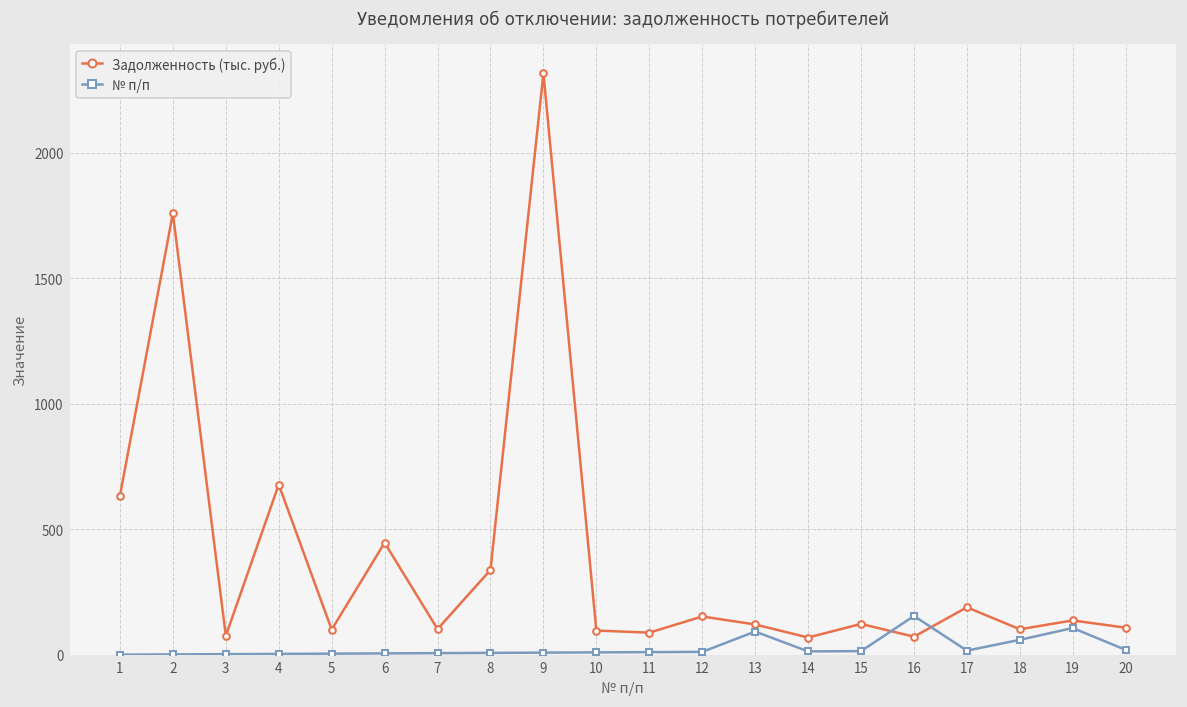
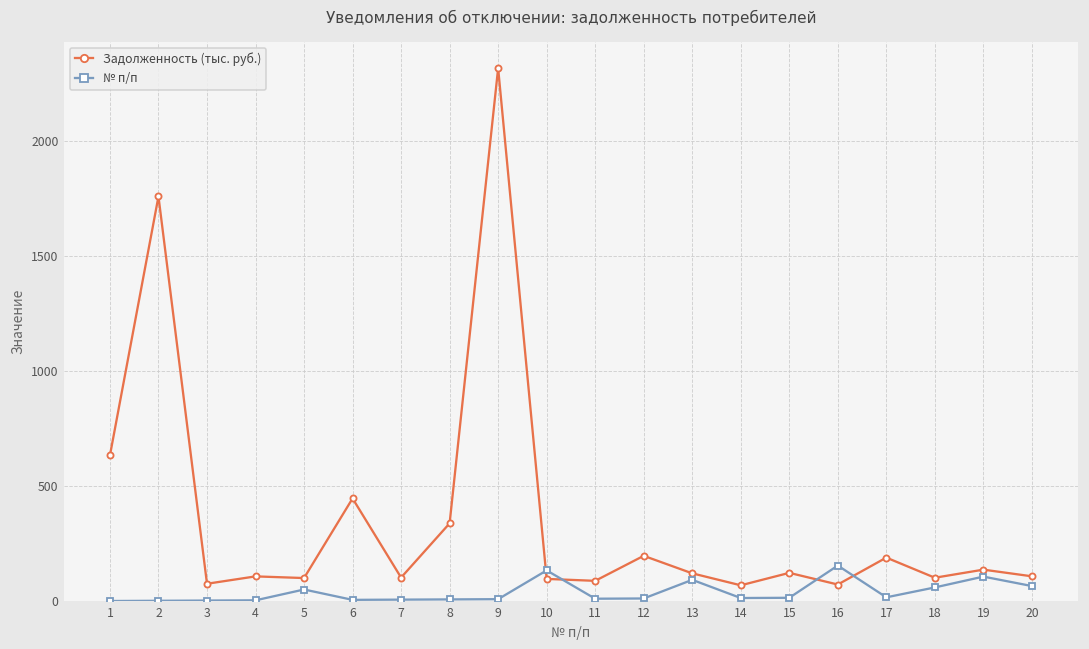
Задолженность (тыс. руб.), 4: 680 -> 110
№ п/п, 5: 10 -> 50
№ п/п, 10: 10 -> 130
Задолженность (тыс. руб.), 12: 150 -> 200
№ п/п, 20: 20 -> 70
